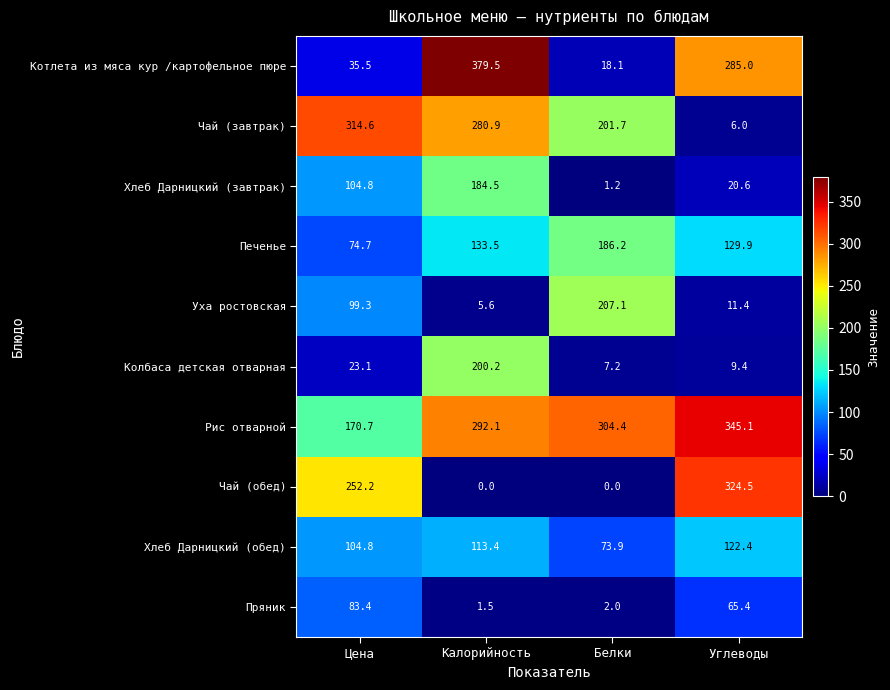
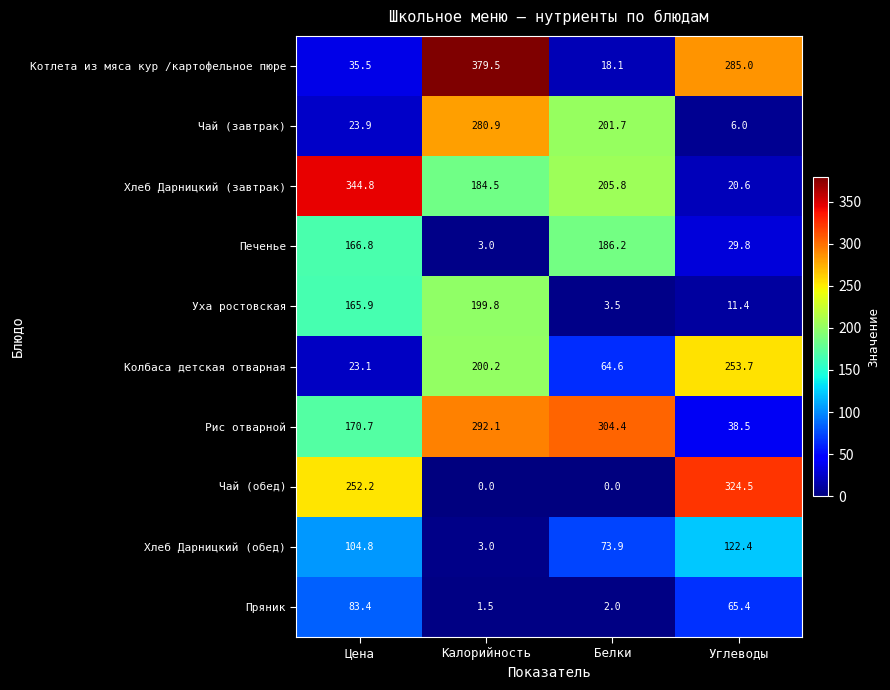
Чай (завтрак), Цена: 314.6 -> 23.9
Хлеб Дарницкий (завтрак), Цена: 104.8 -> 344.8
Хлеб Дарницкий (завтрак), Белки: 1.2 -> 205.8
Печенье, Цена: 74.7 -> 166.8
Печенье, Калорийность: 133.5 -> 3.0
Печенье, Углеводы: 129.9 -> 29.8
Уха ростовская, Цена: 99.3 -> 165.9
Уха ростовская, Калорийность: 5.6 -> 199.8
Уха ростовская, Белки: 207.1 -> 3.5
Колбаса детская отварная, Белки: 7.2 -> 64.6
Колбаса детская отварная, Углеводы: 9.4 -> 253.7
Рис отварной, Углеводы: 345.1 -> 38.5
Хлеб Дарницкий (обед), Калорийность: 113.4 -> 3.0
